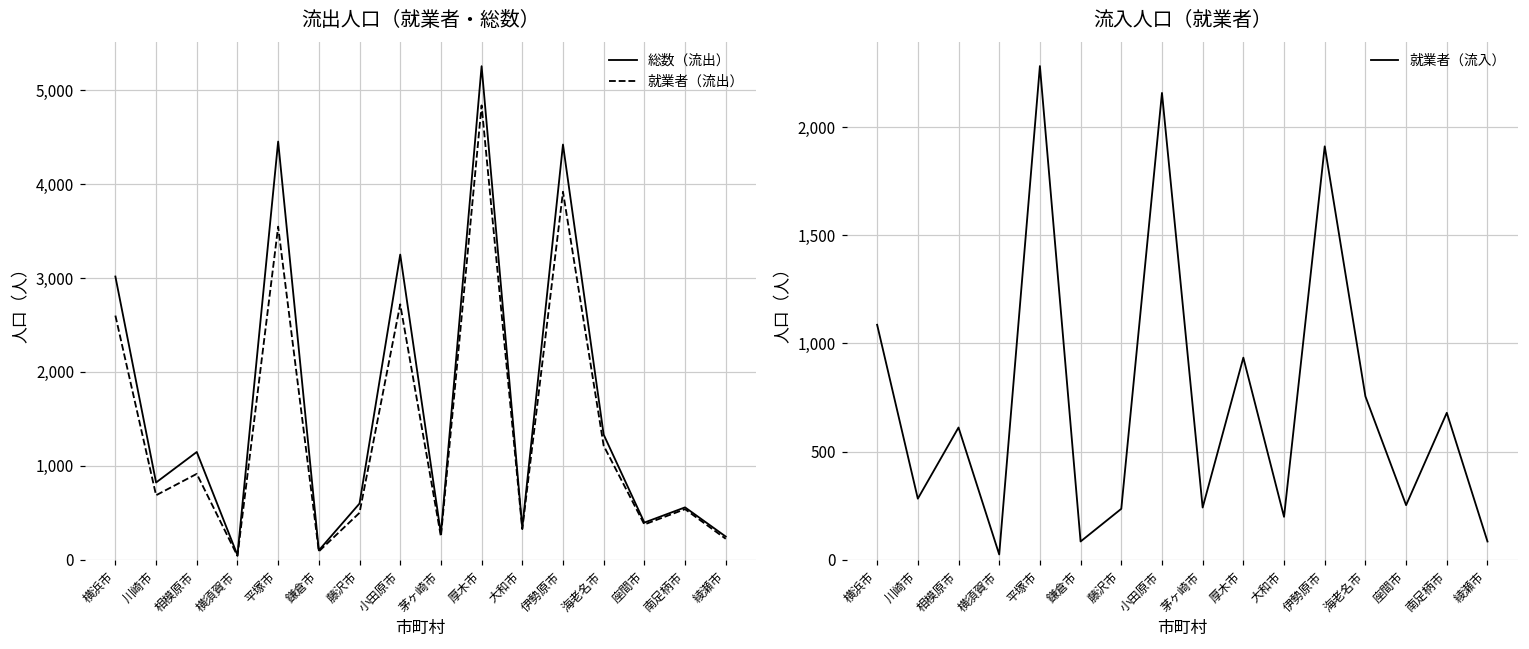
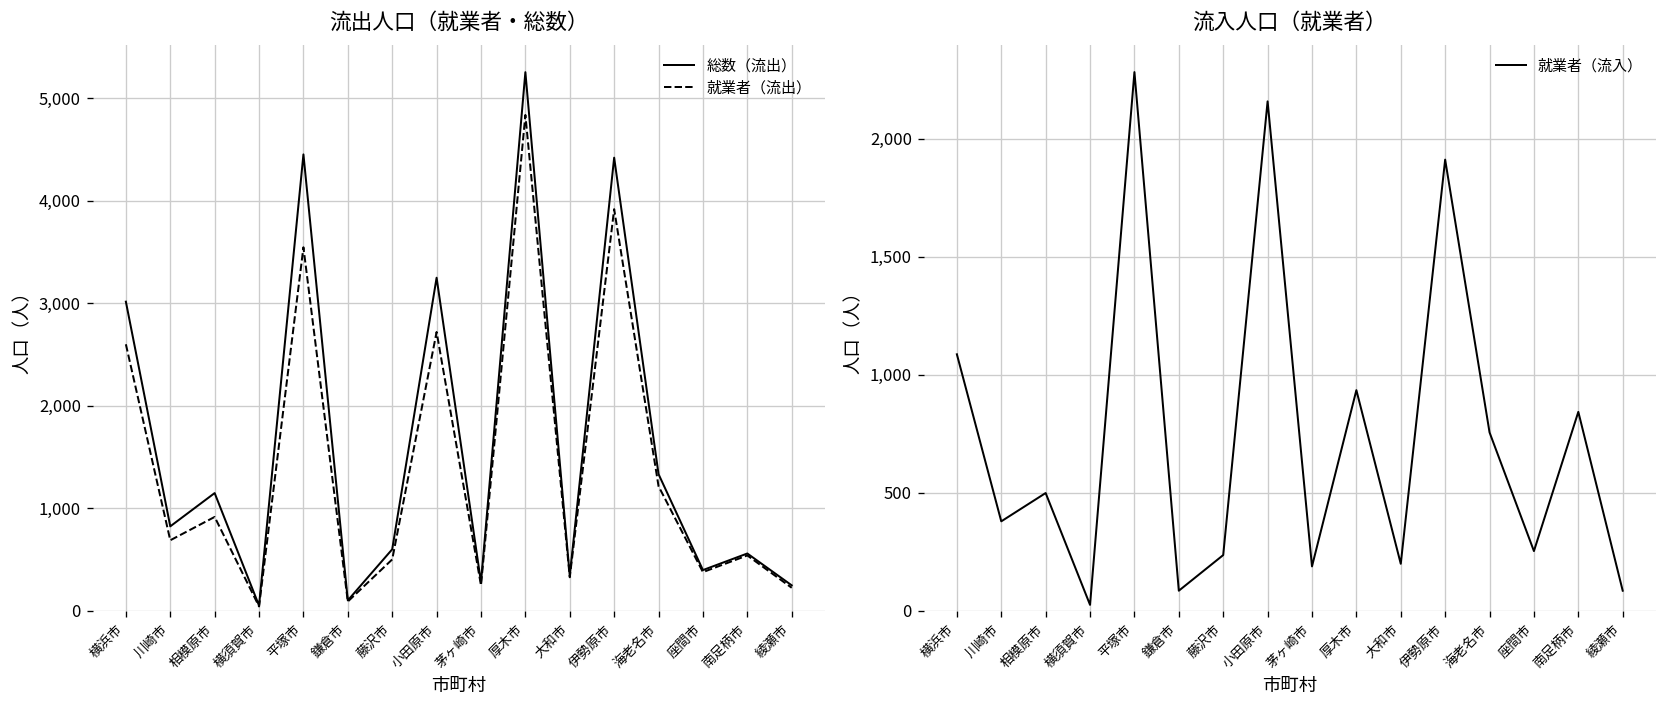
流入人口（就業者）, 川崎市: 280 -> 380
流入人口（就業者）, 相模原市: 610 -> 500
流入人口（就業者）, 茅ヶ崎市: 240 -> 190
流入人口（就業者）, 南足柄市: 680 -> 840
